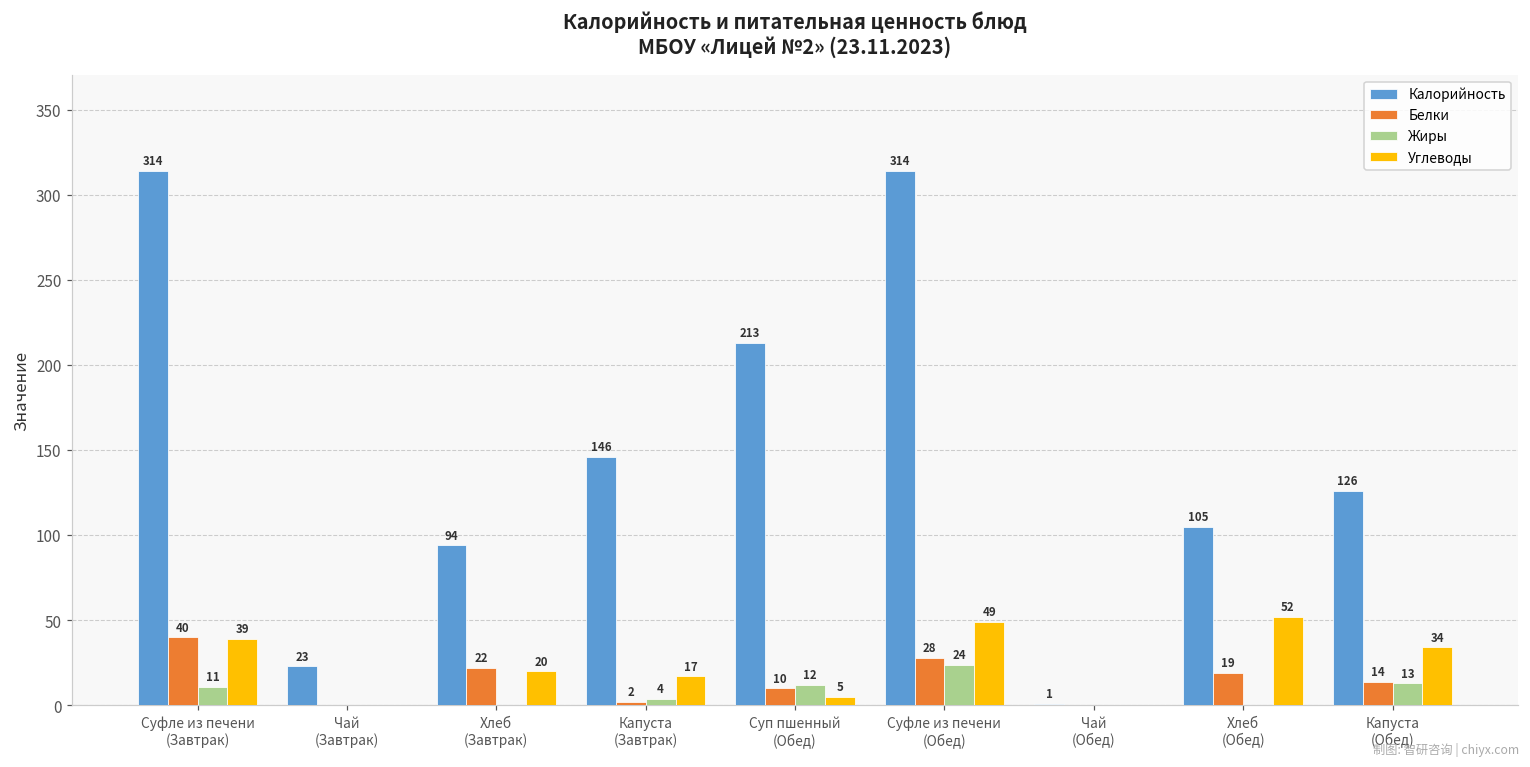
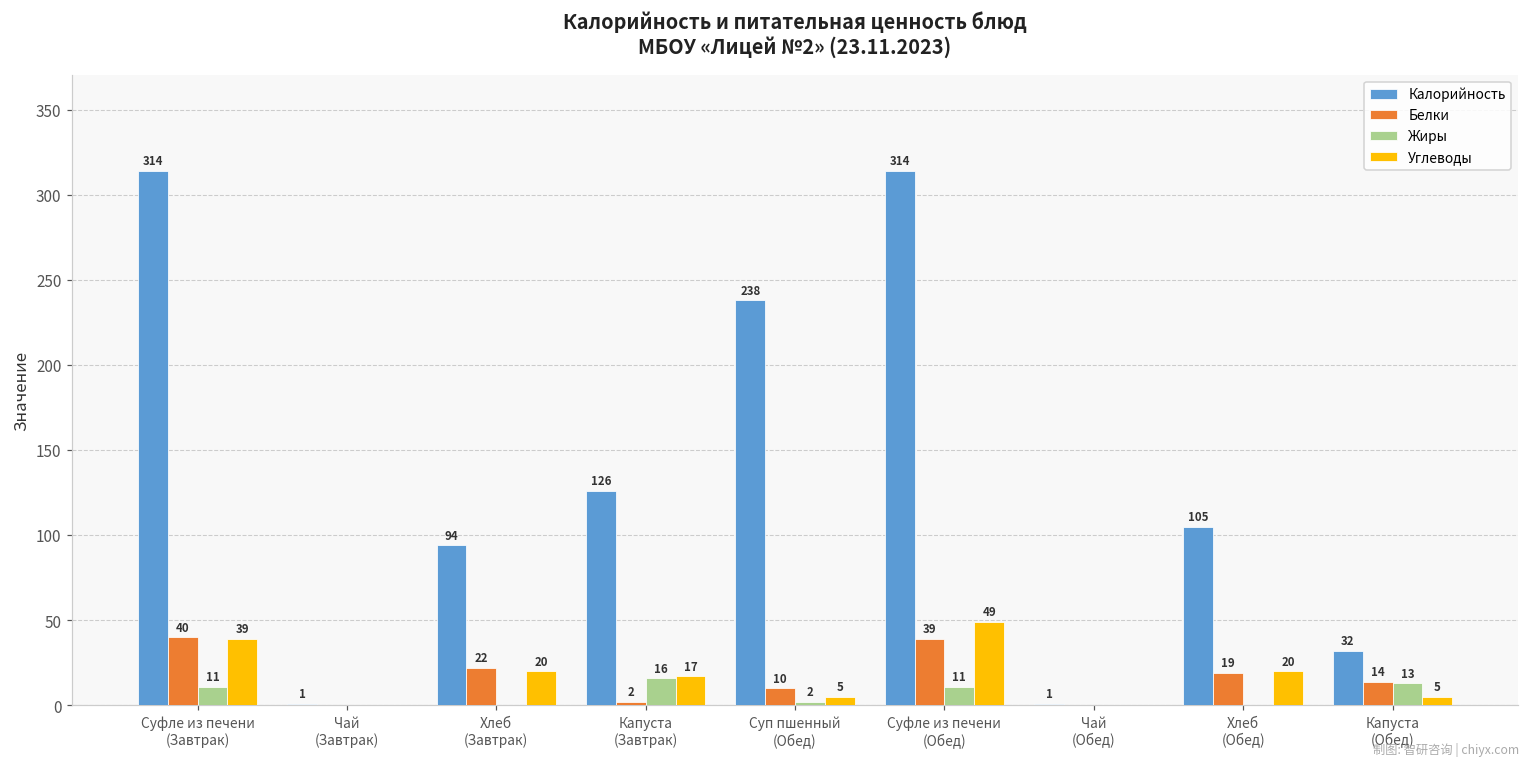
Калорийность, Чай (Завтрак): 23 -> 1
Калорийность, Капуста (Завтрак): 146 -> 126
Жиры, Капуста (Завтрак): 4 -> 16
Калорийность, Суп пшенный (Обед): 213 -> 238
Жиры, Суп пшенный (Обед): 12 -> 2
Белки, Суфле из печени (Обед): 28 -> 39
Жиры, Суфле из печени (Обед): 24 -> 11
Углеводы, Хлеб (Обед): 52 -> 20
Калорийность, Капуста (Обед): 126 -> 32
Углеводы, Капуста (Обед): 34 -> 5
